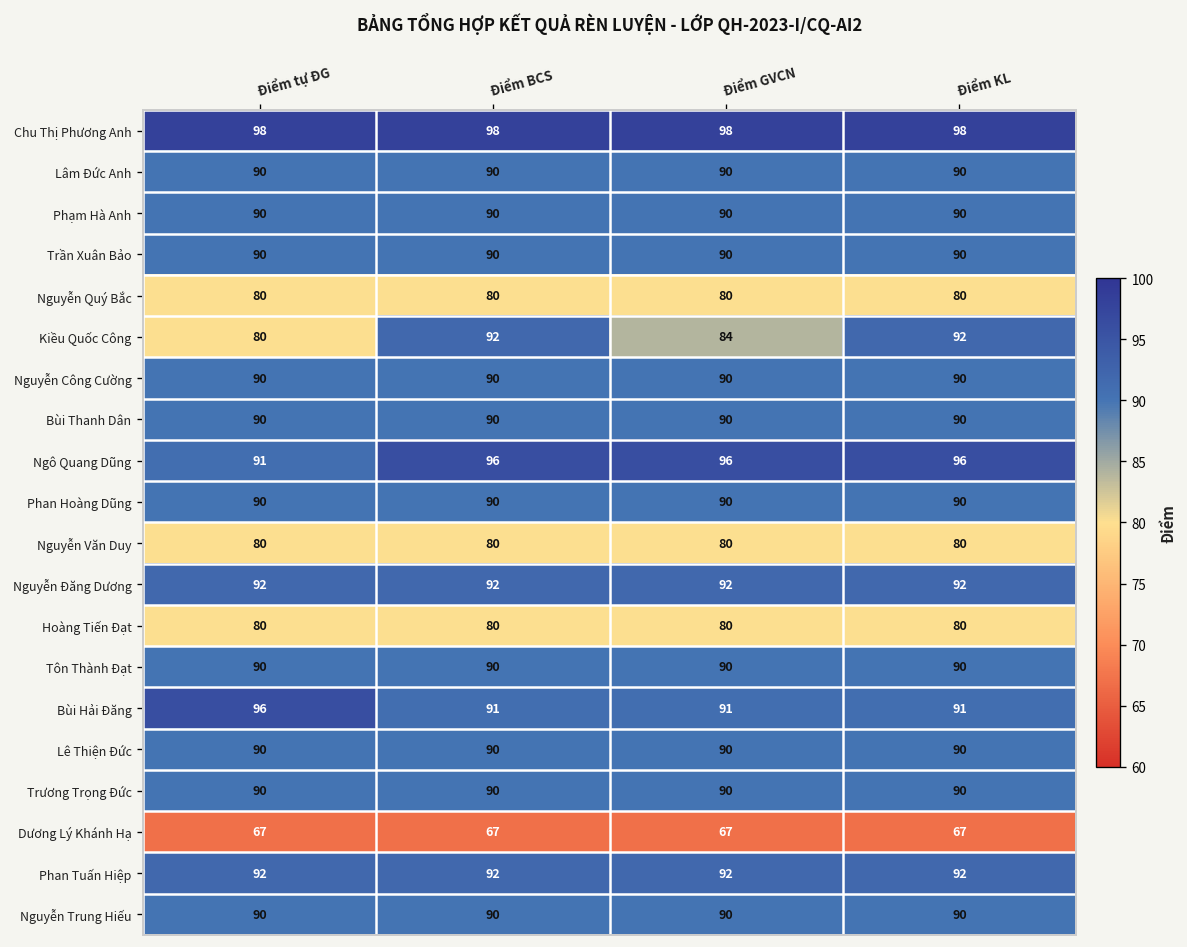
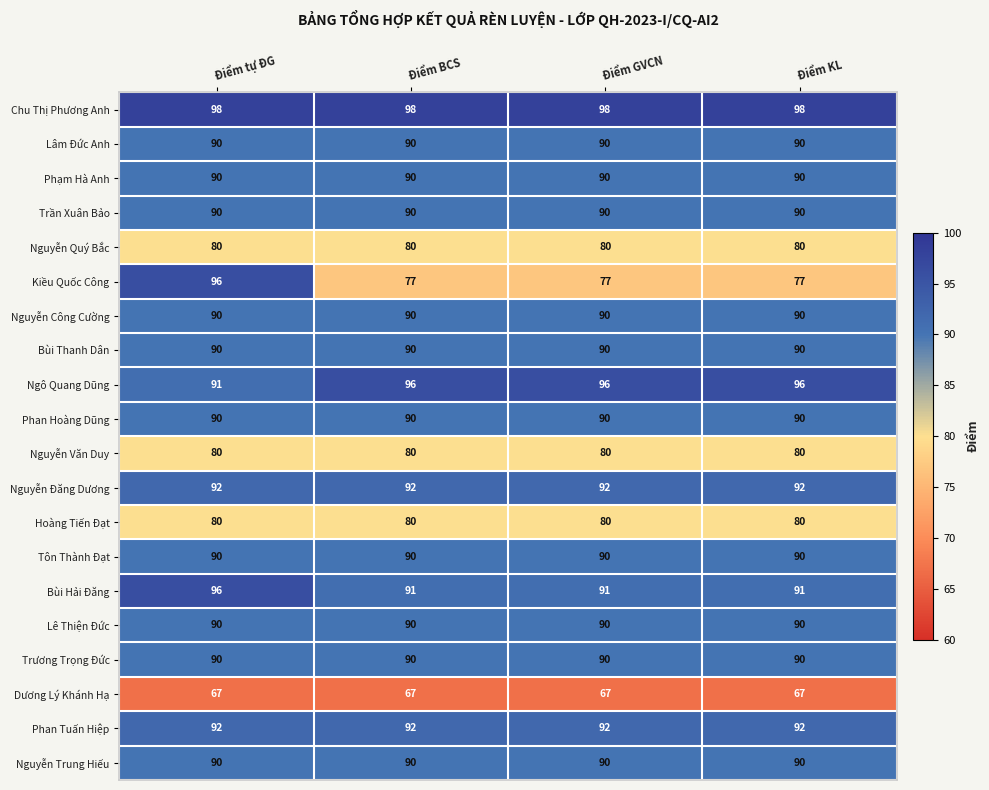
Kiều Quốc Công, Điểm tự ĐG: 80 -> 96
Kiều Quốc Công, Điểm BCS: 92 -> 77
Kiều Quốc Công, Điểm GVCN: 84 -> 77
Kiều Quốc Công, Điểm KL: 92 -> 77
